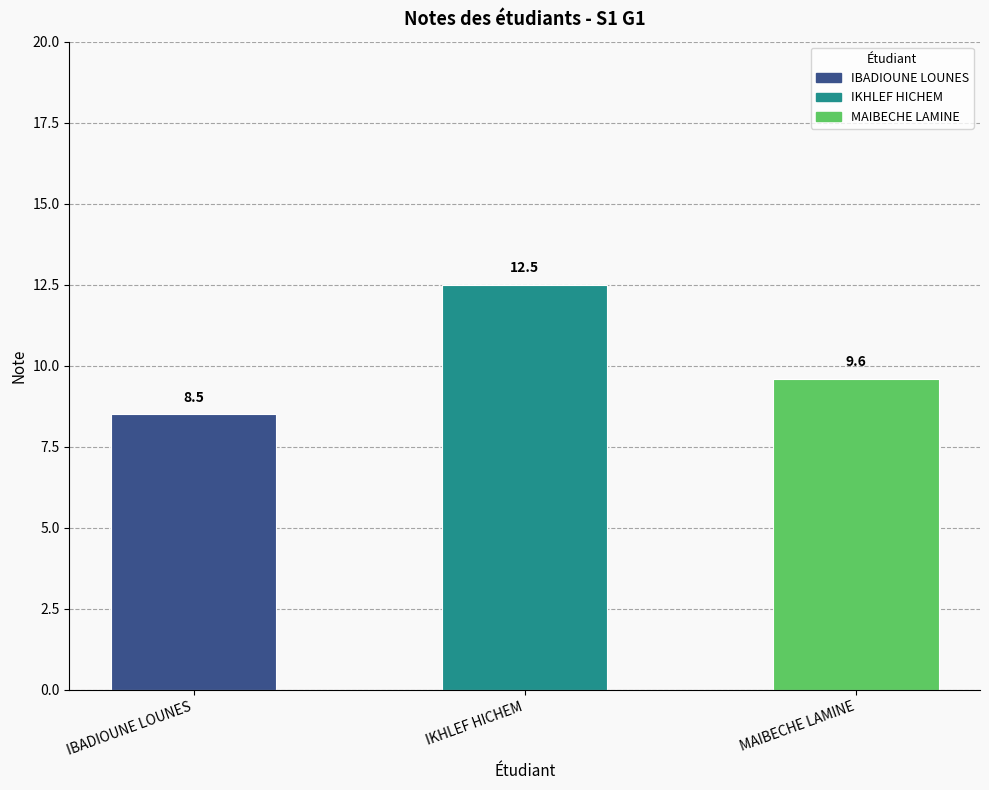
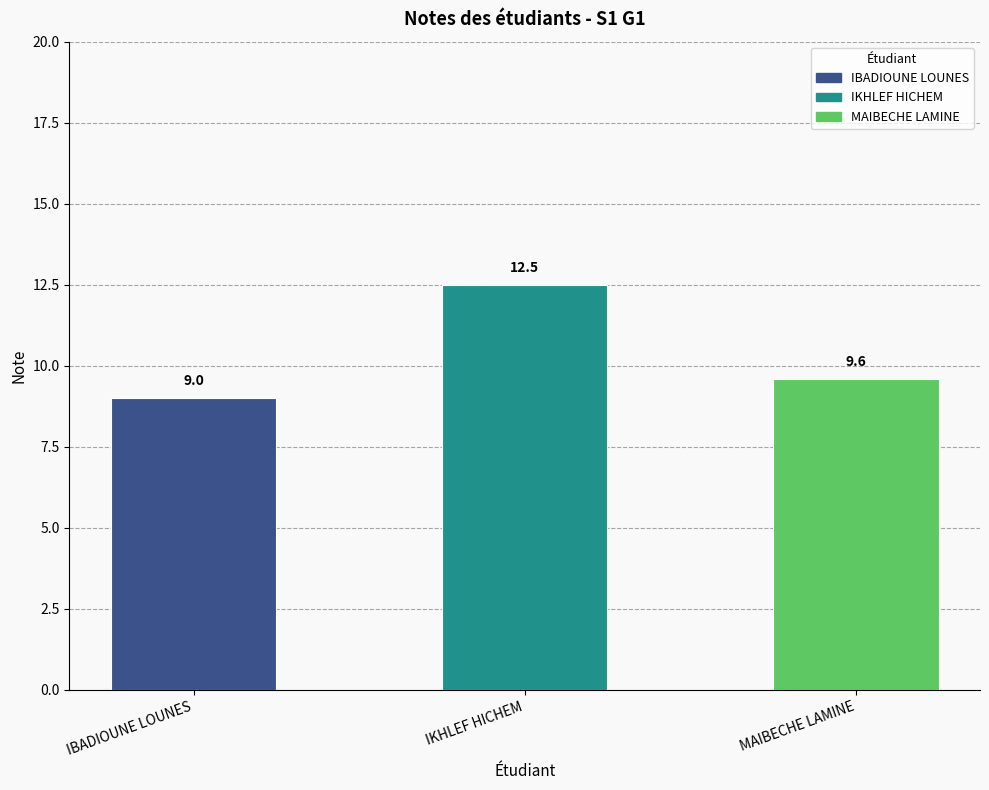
IBADIOUNE LOUNES: 8.5 -> 9.0
